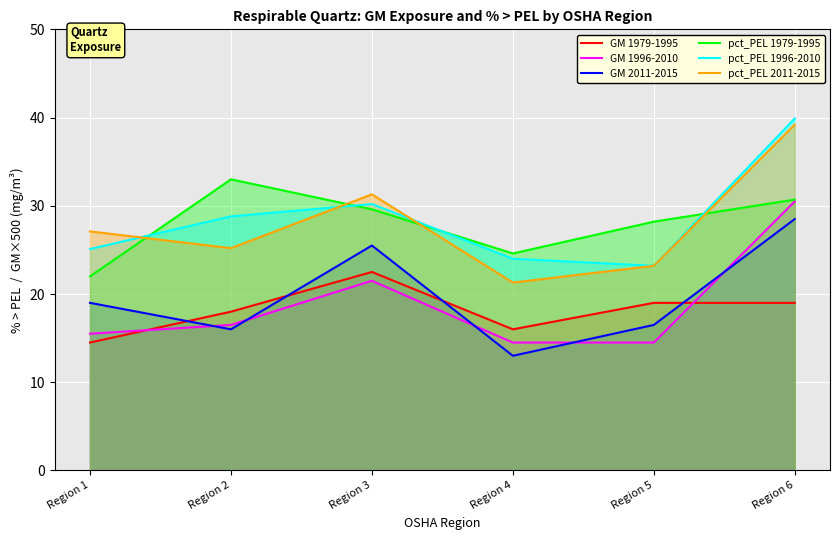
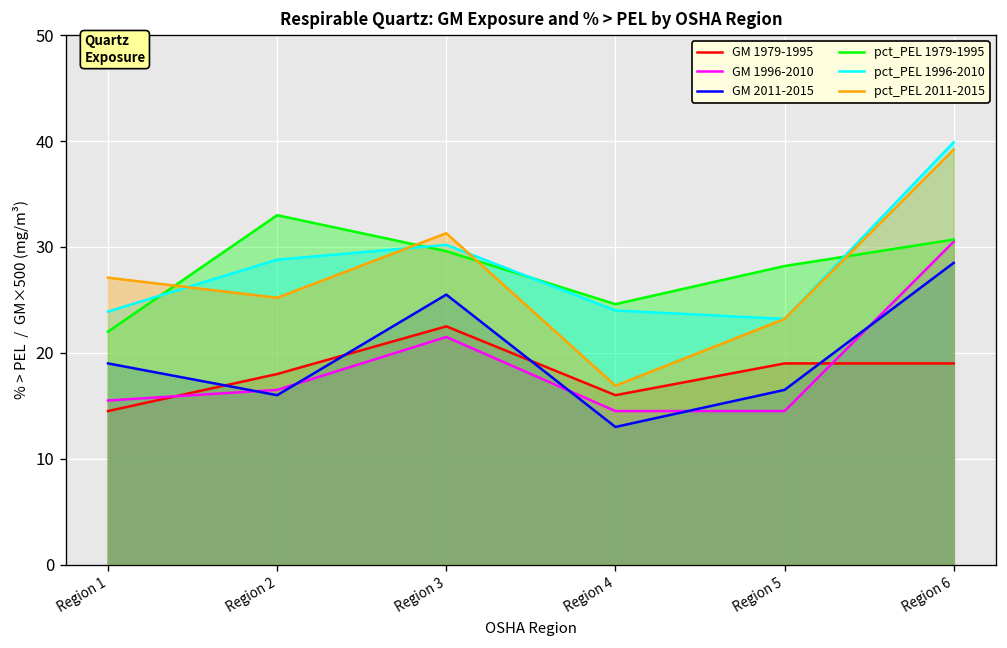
pct_PEL 1996-2010, Region 1: 25 -> 24
pct_PEL 2011-2015, Region 4: 21 -> 17
